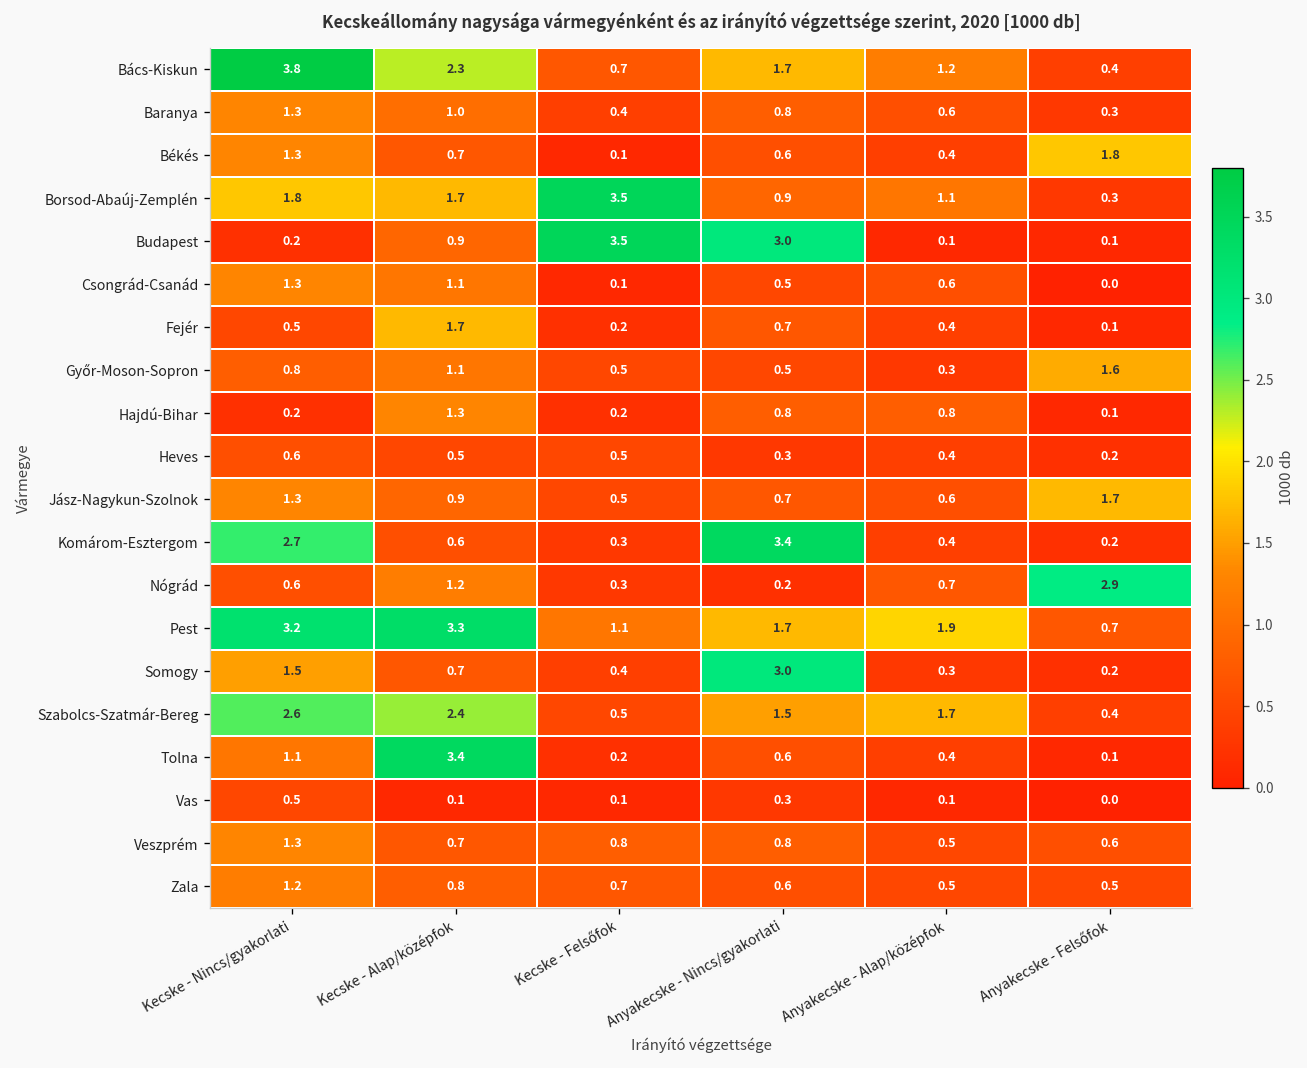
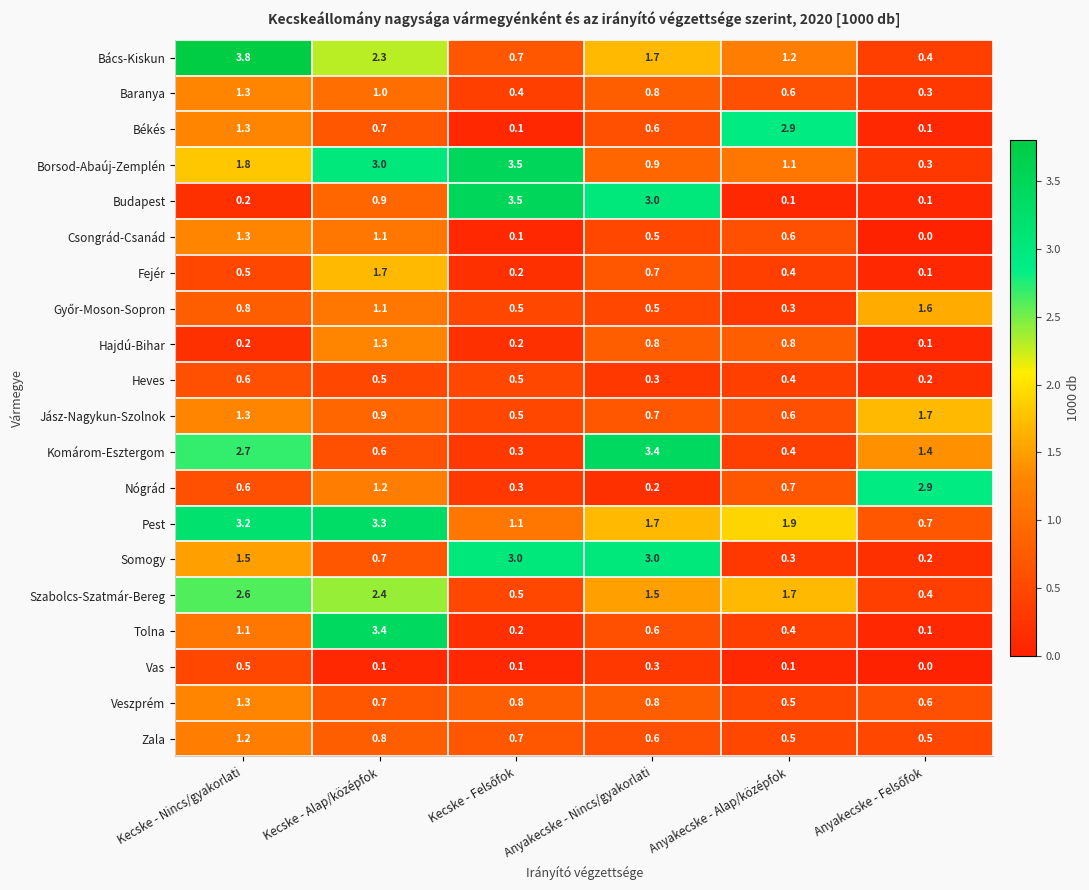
Békés, Anyakecske - Alap/középfok: 0.4 -> 2.9
Békés, Anyakecske - Felsőfok: 1.8 -> 0.1
Borsod-Abaúj-Zemplén, Kecske - Alap/középfok: 1.7 -> 3.0
Komárom-Esztergom, Anyakecske - Felsőfok: 0.2 -> 1.4
Somogy, Kecske - Felsőfok: 0.4 -> 3.0
